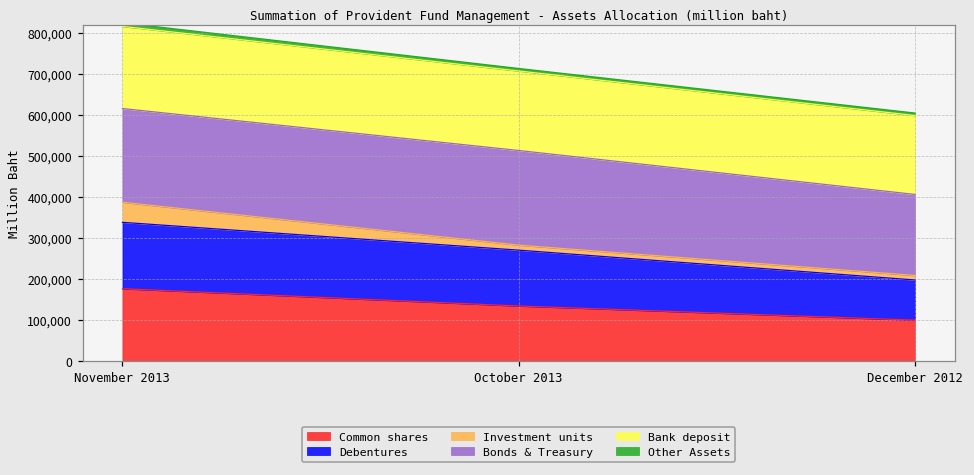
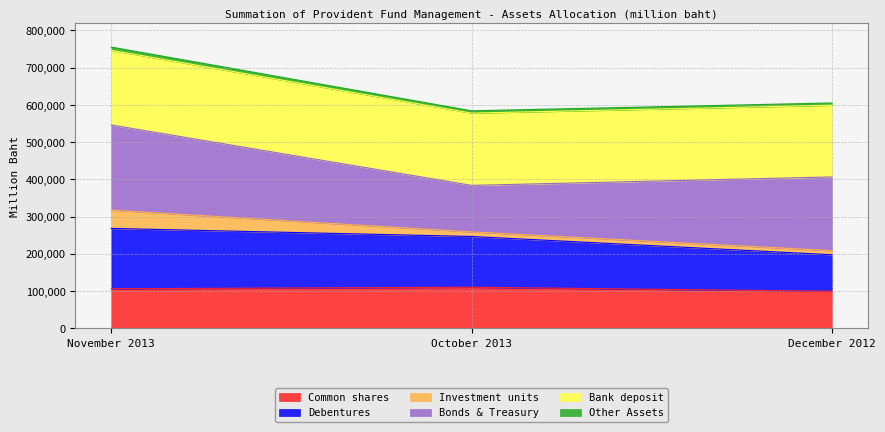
Common shares, November 2013: 180,000 -> 110,000
Common shares, October 2013: 130,000 -> 110,000
Bonds & Treasury, October 2013: 230,000 -> 130,000
